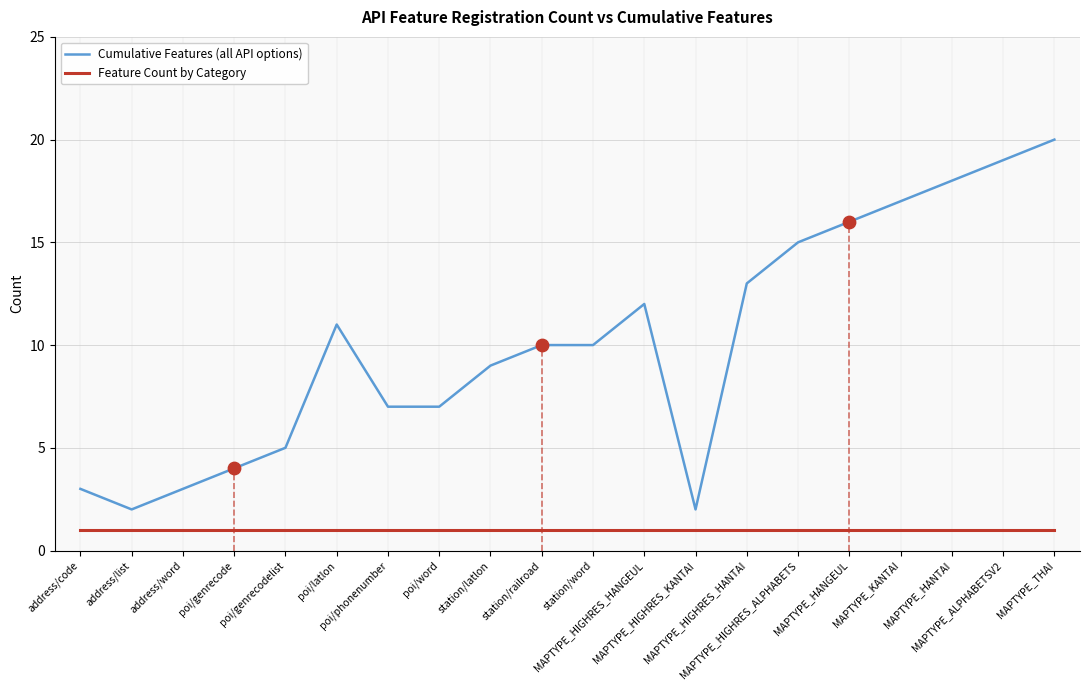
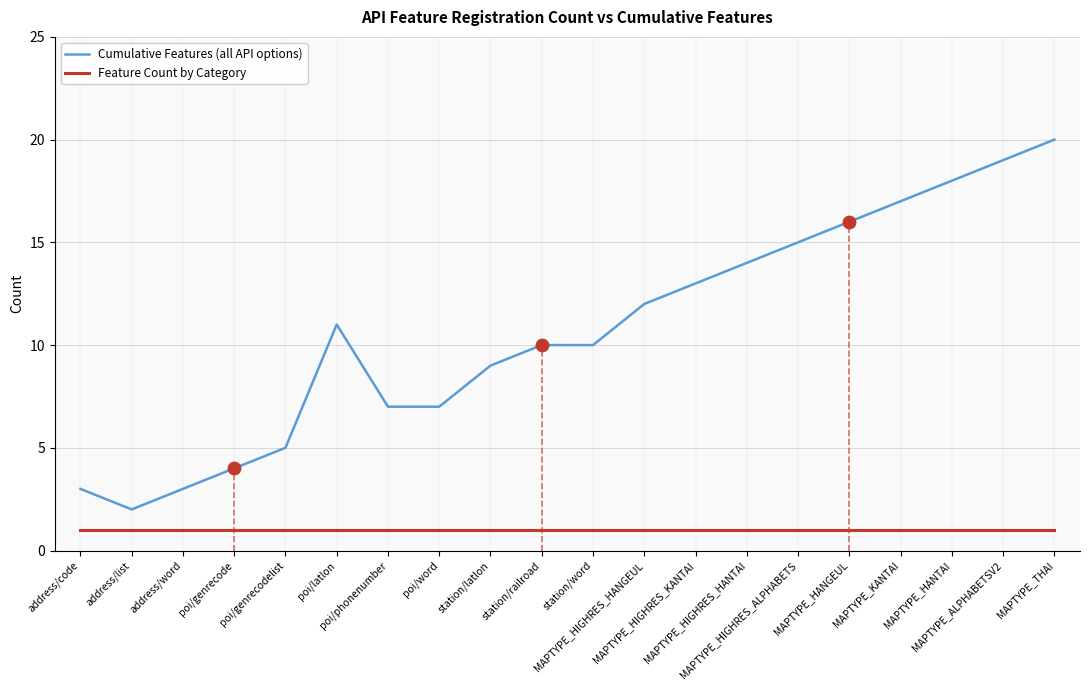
Cumulative Features (all API options), MAPTYPE_HIGHRES_KANTAI: 2 -> 13
Cumulative Features (all API options), MAPTYPE_HIGHRES_HANTAI: 13 -> 14
